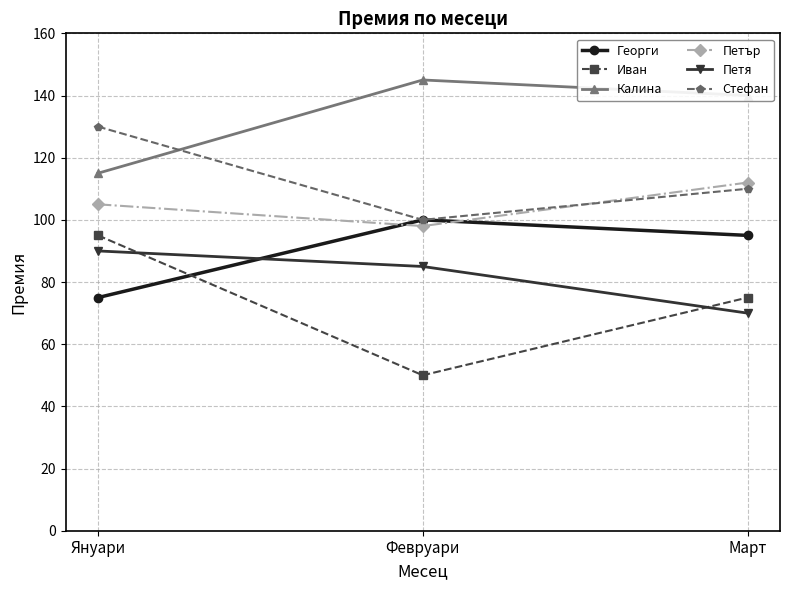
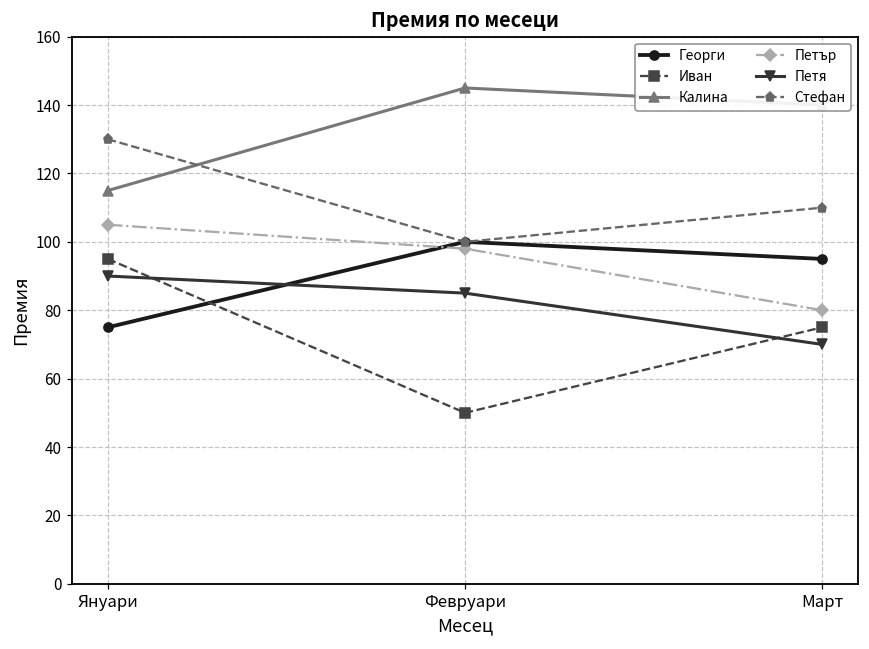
Петър, Март: 112 -> 80
